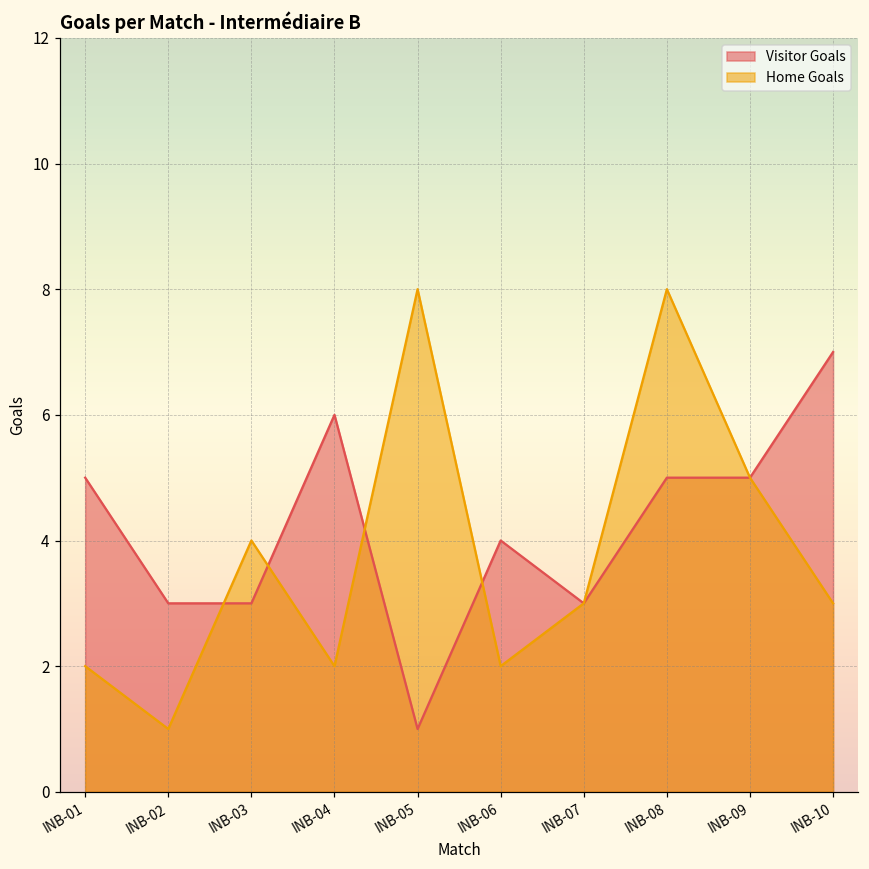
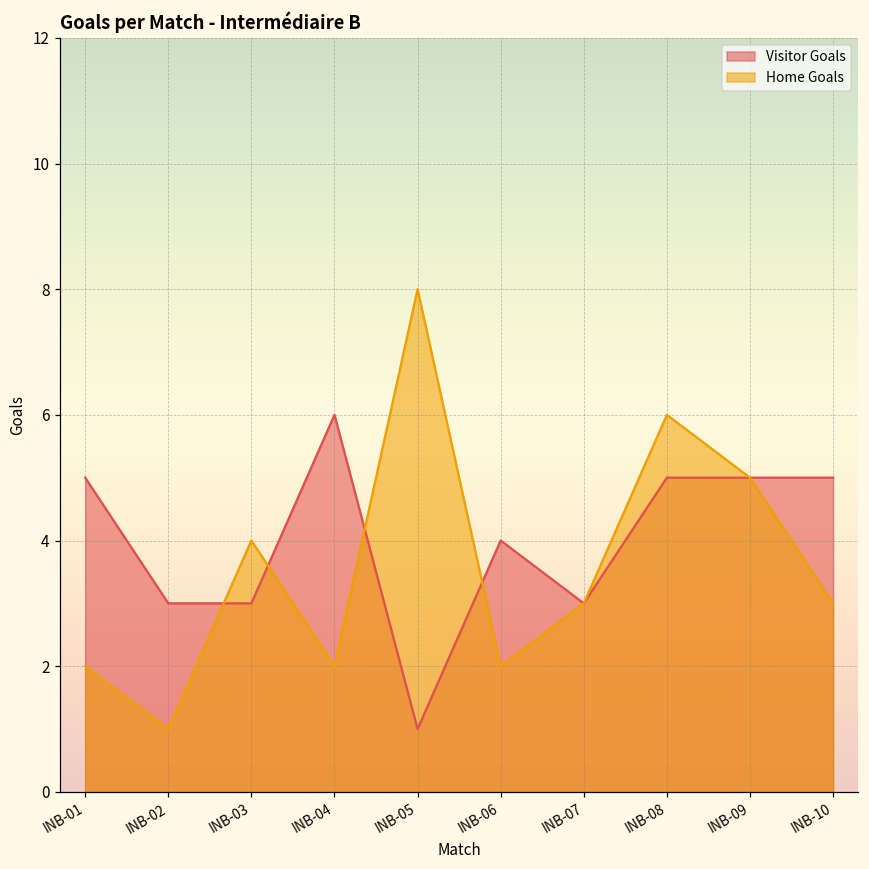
Home Goals, INB-08: 8 -> 6
Visitor Goals, INB-10: 7 -> 5
